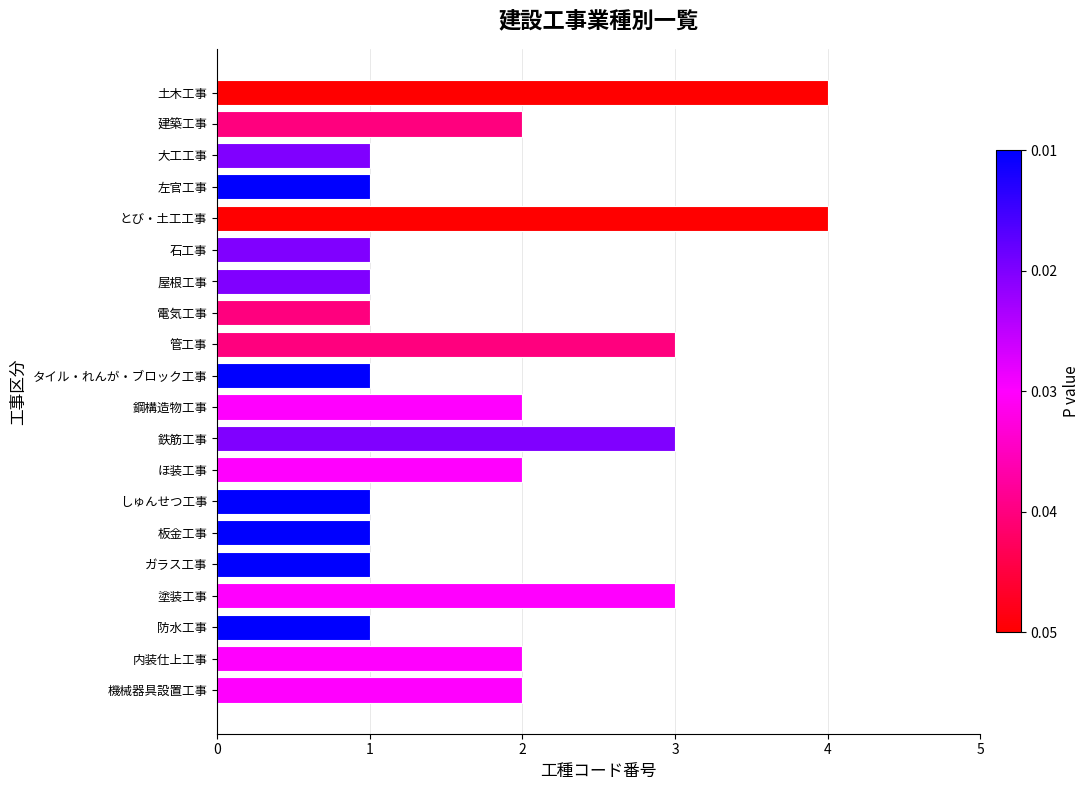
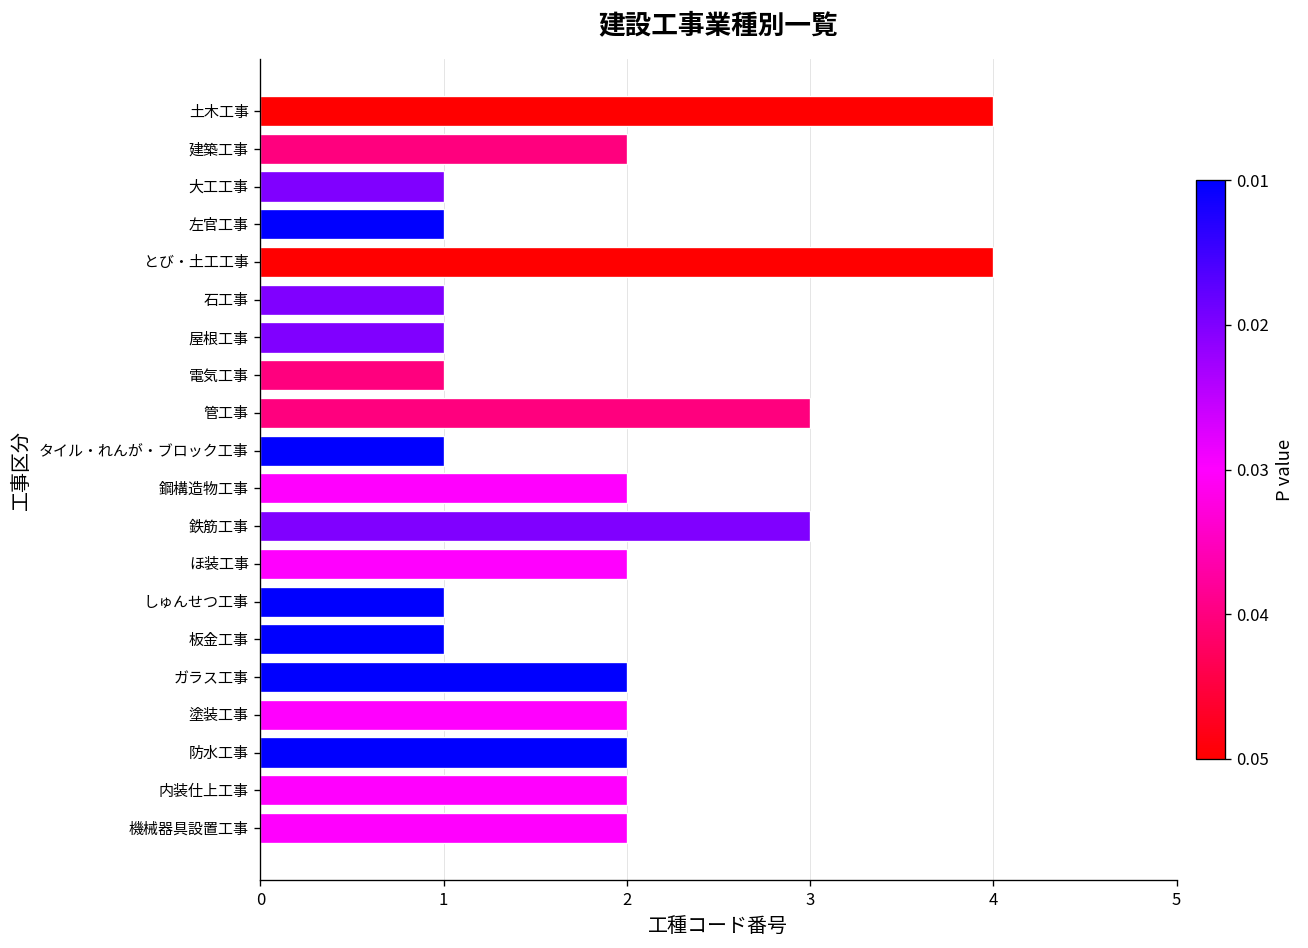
ガラス工事: 1 -> 2
塗装工事: 3 -> 2
防水工事: 1 -> 2
